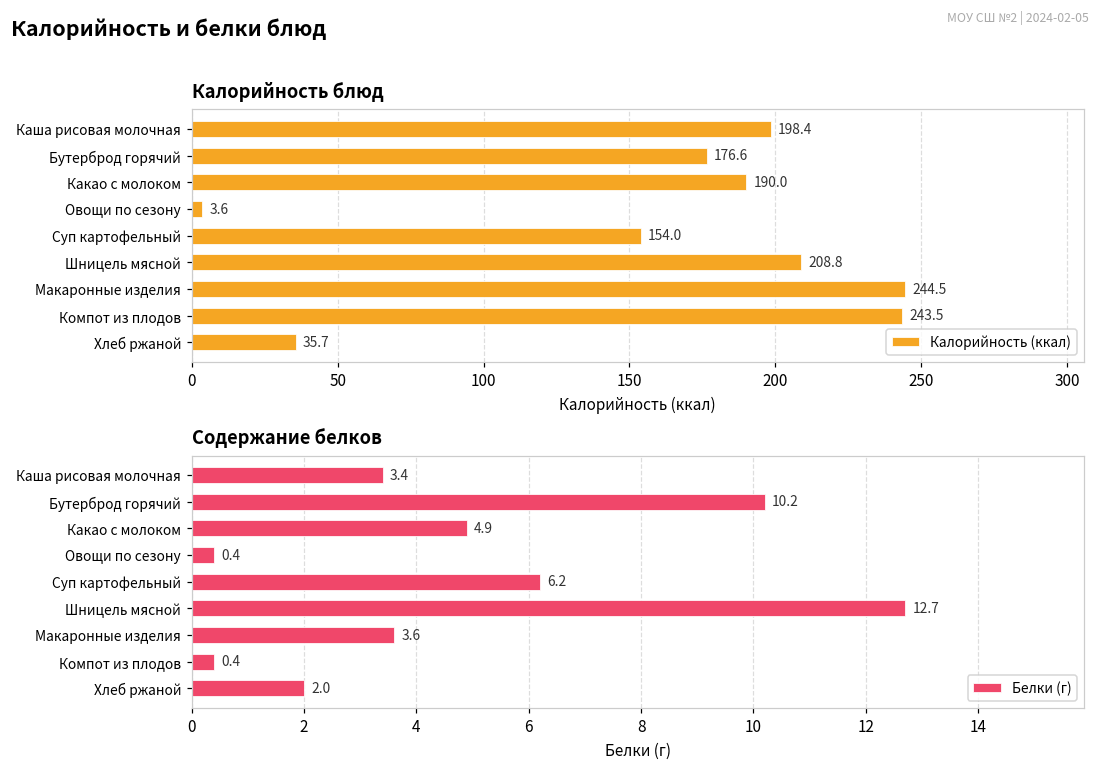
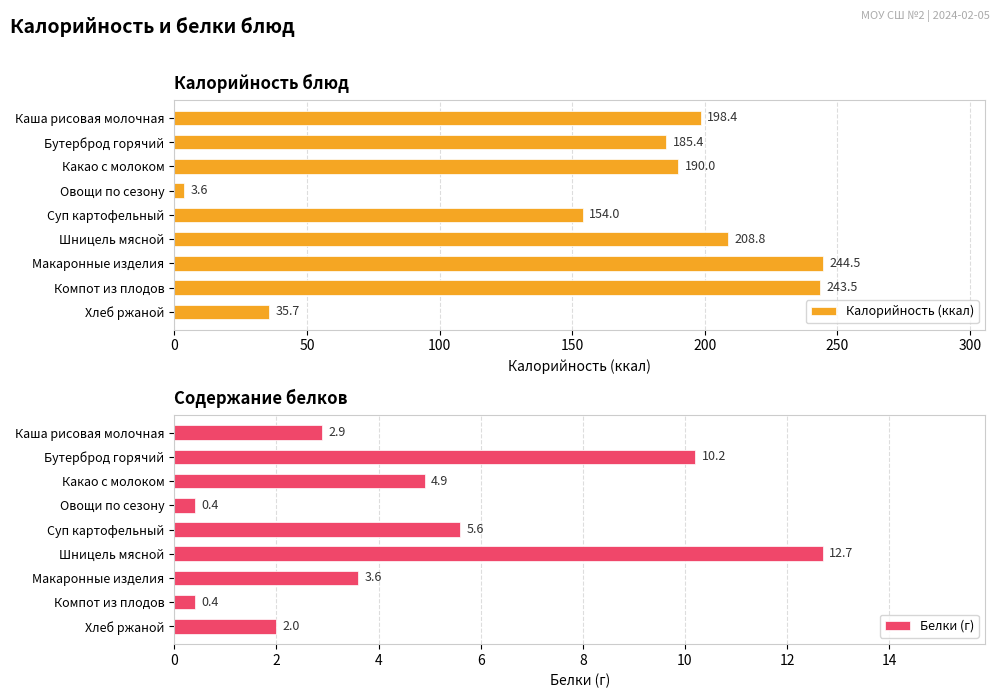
Калорийность блюд, Бутерброд горячий: 176.6 -> 185.4
Содержание белков, Каша рисовая молочная: 3.4 -> 2.9
Содержание белков, Суп картофельный: 6.2 -> 5.6
